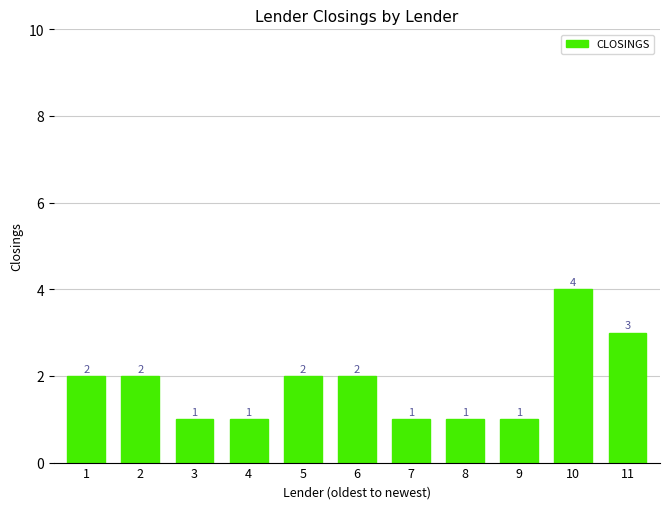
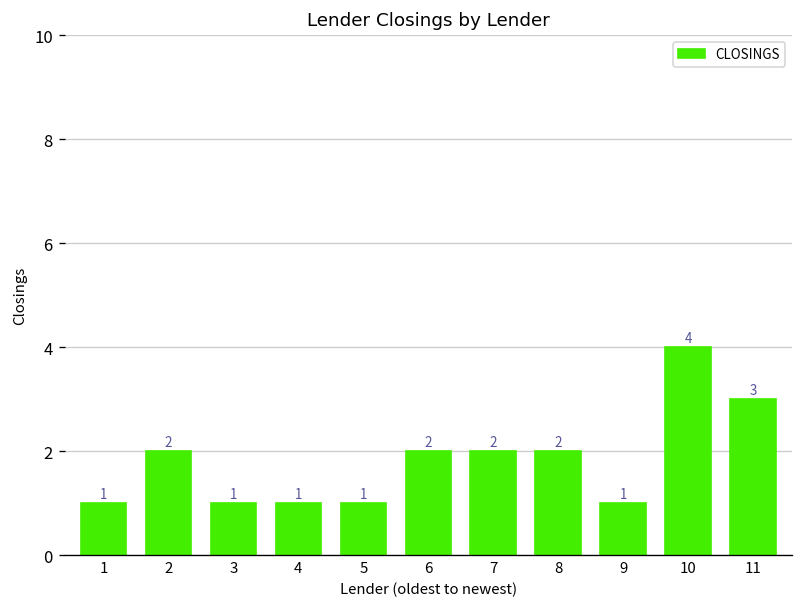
1: 2 -> 1
5: 2 -> 1
7: 1 -> 2
8: 1 -> 2
